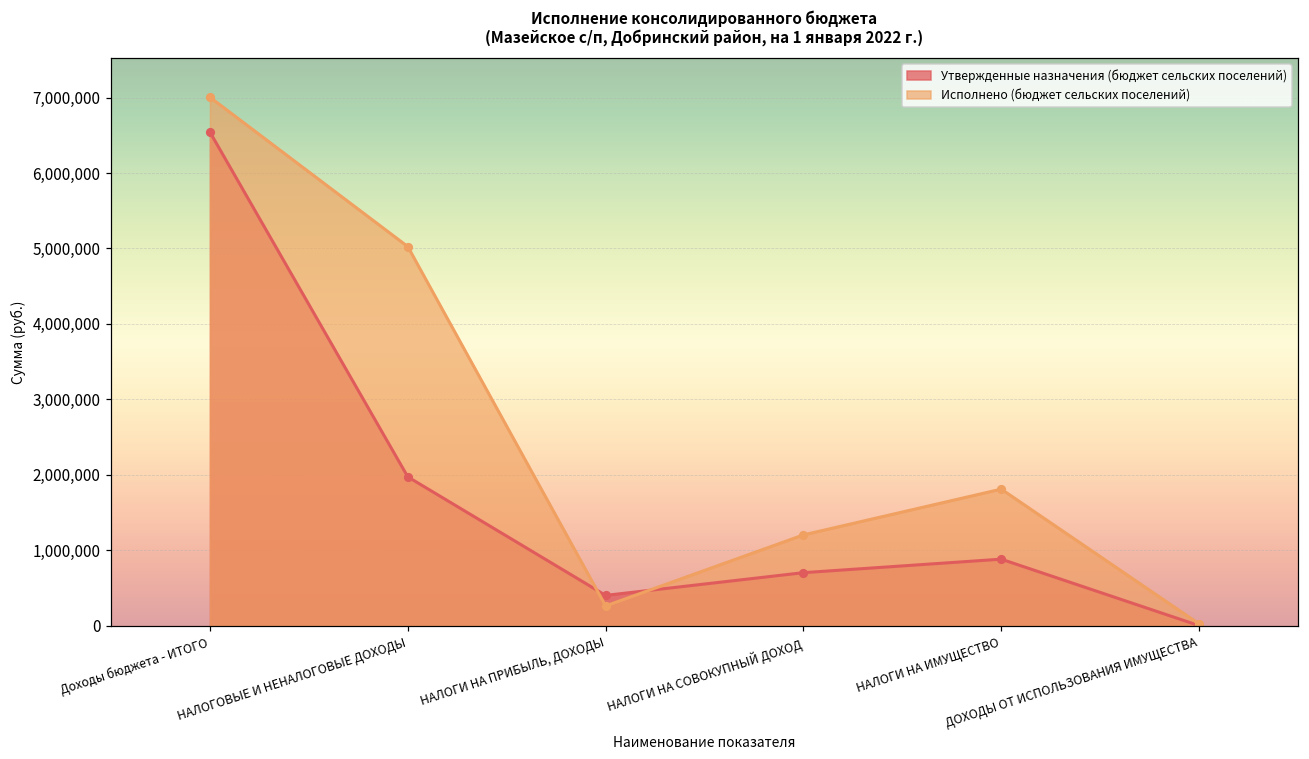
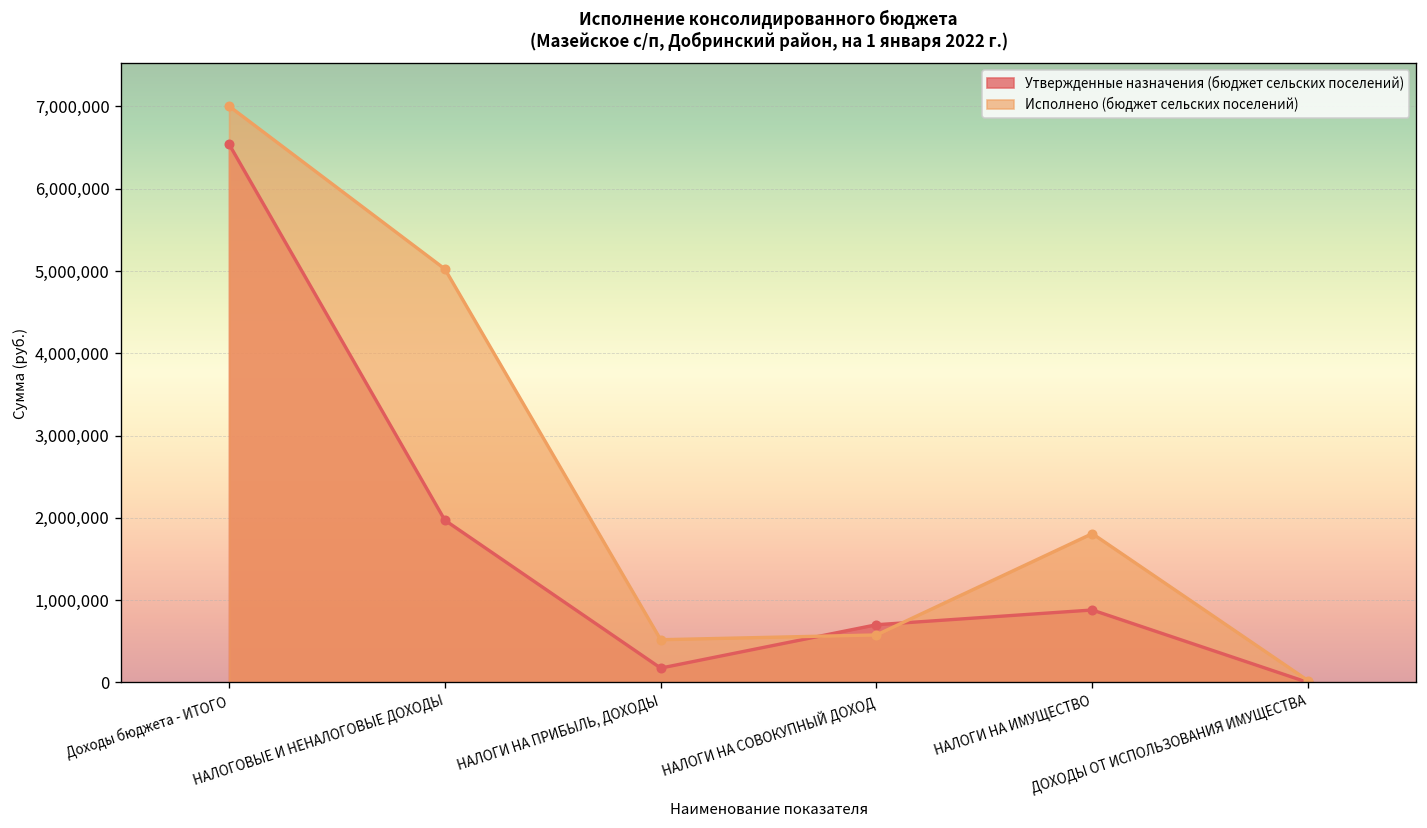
Утвержденные назначения (бюджет сельских поселений), НАЛОГИ НА ПРИБЫЛЬ, ДОХОДЫ: 400,000 -> 200,000
Исполнено (бюджет сельских поселений), НАЛОГИ НА ПРИБЫЛЬ, ДОХОДЫ: 300,000 -> 500,000
Исполнено (бюджет сельских поселений), НАЛОГИ НА СОВОКУПНЫЙ ДОХОД: 1,200,000 -> 600,000
